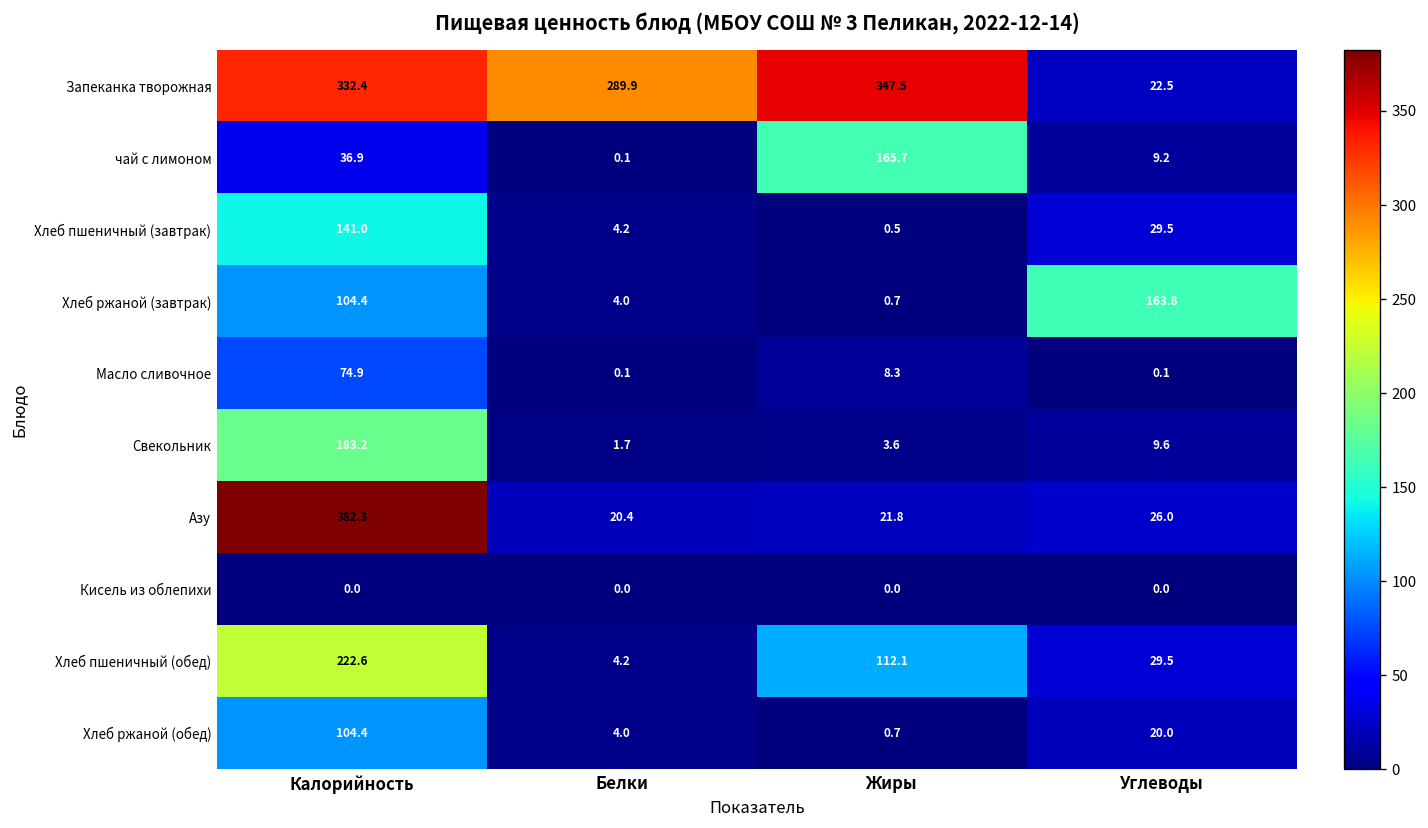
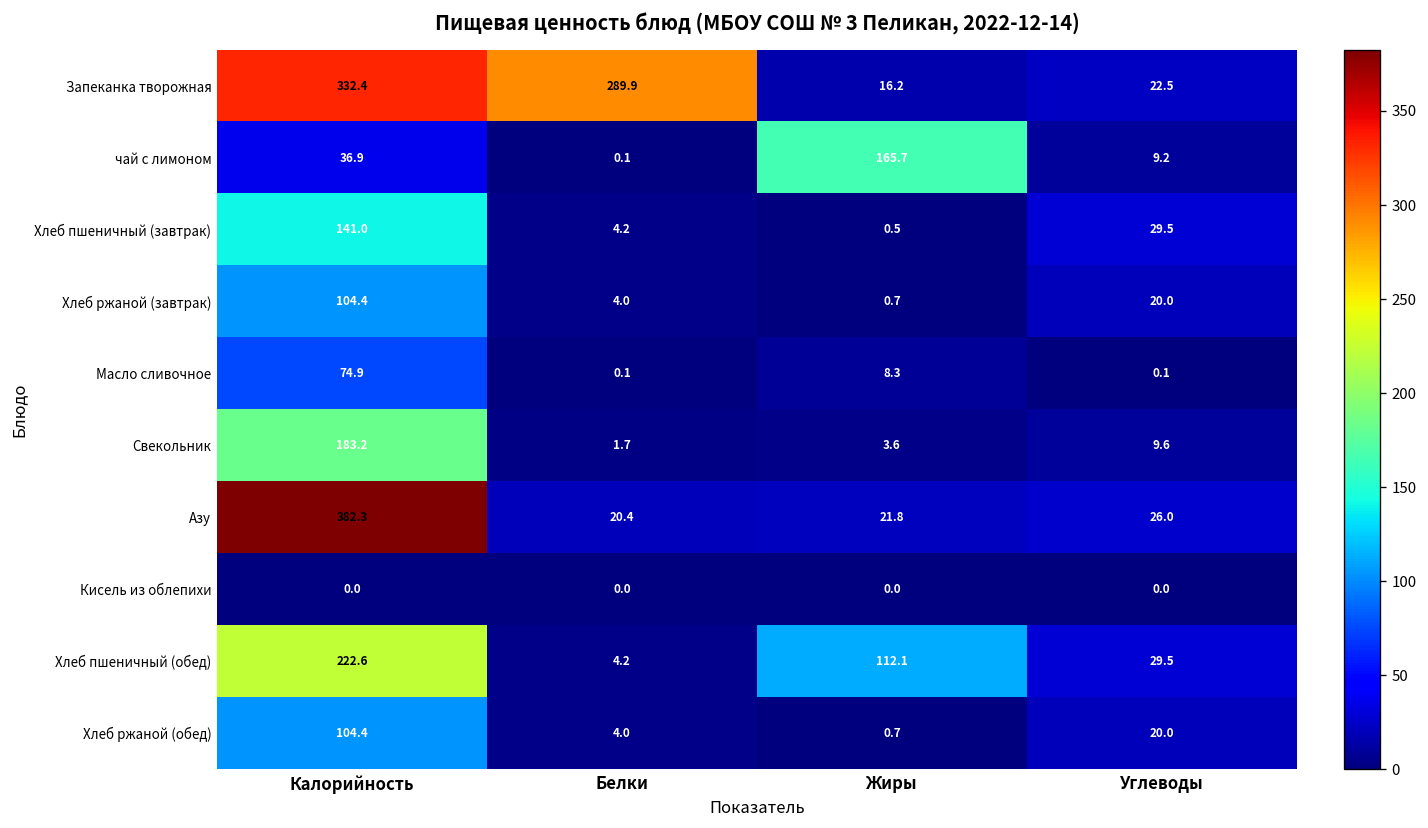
Запеканка творожная, Жиры: 347.5 -> 16.2
Хлеб ржаной (завтрак), Углеводы: 163.8 -> 20.0
